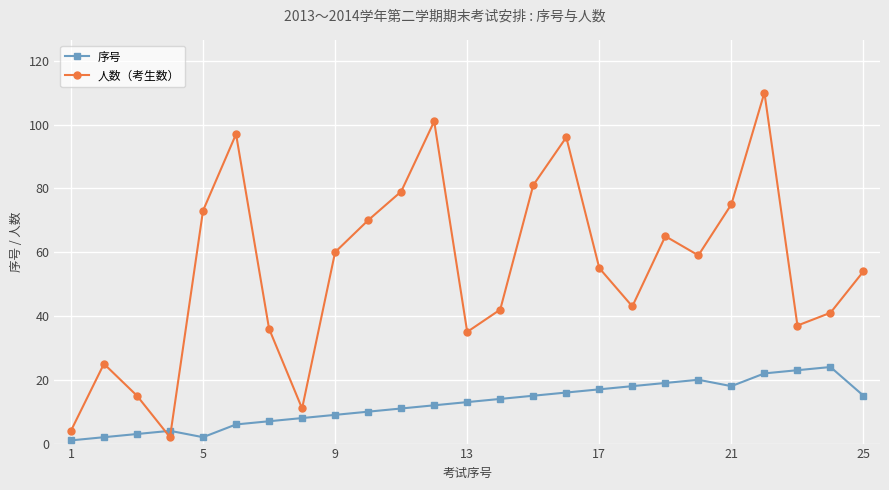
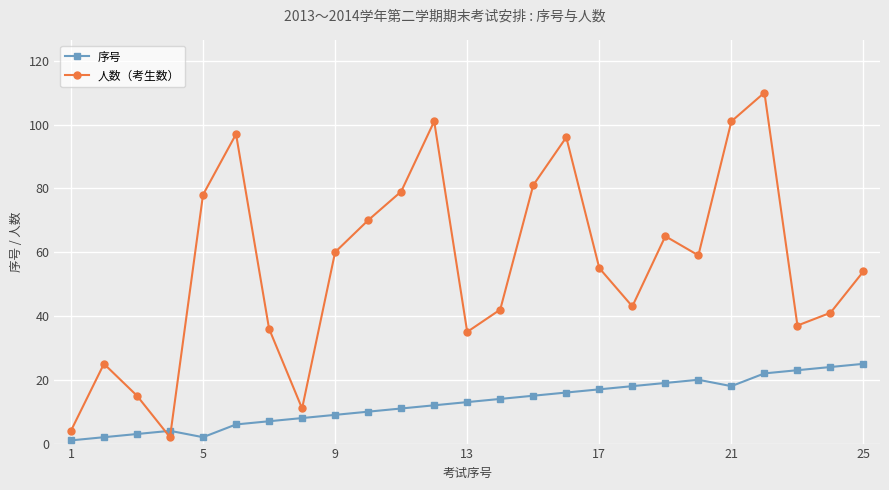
人数（考生数）, 5: 73 -> 78
人数（考生数）, 21: 75 -> 101
序号, 25: 15 -> 25
